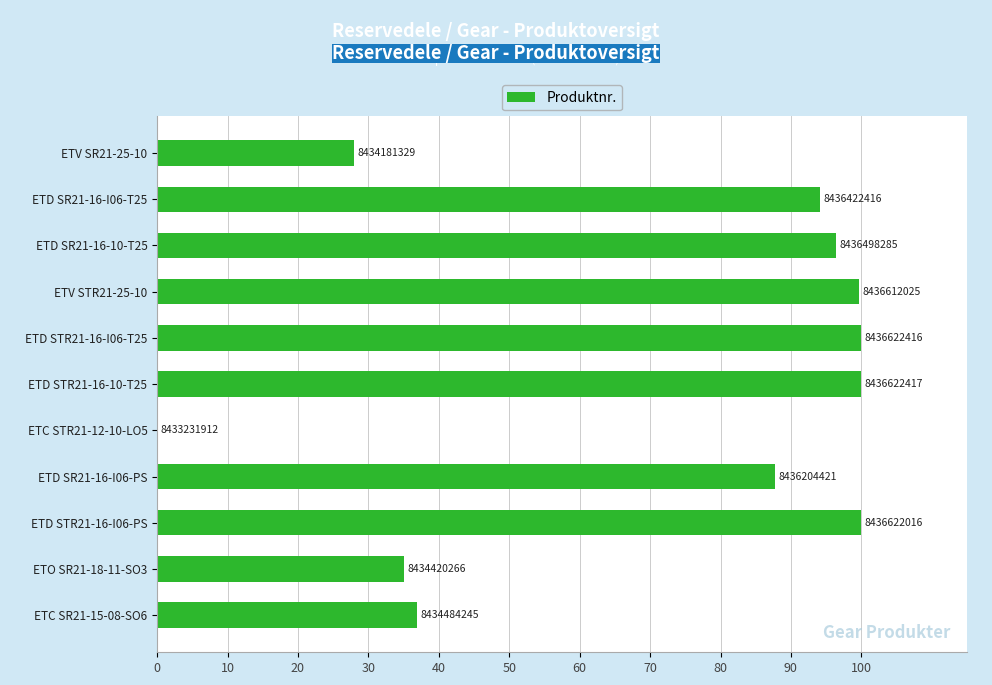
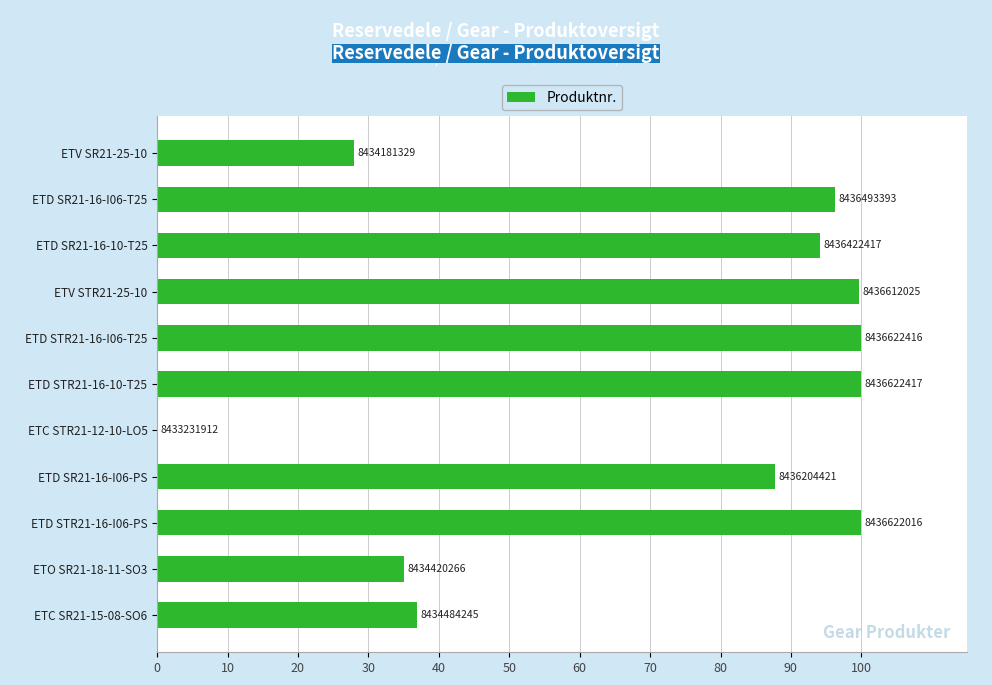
ETD SR21-16-I06-T25: 8436422416 -> 8436493393
ETD SR21-16-10-T25: 8436498285 -> 8436422417
